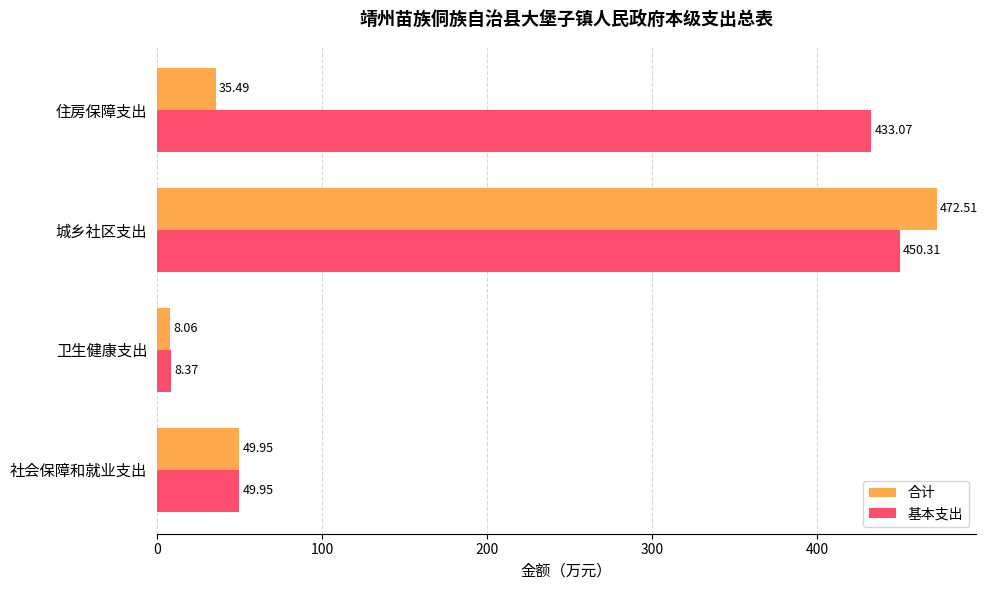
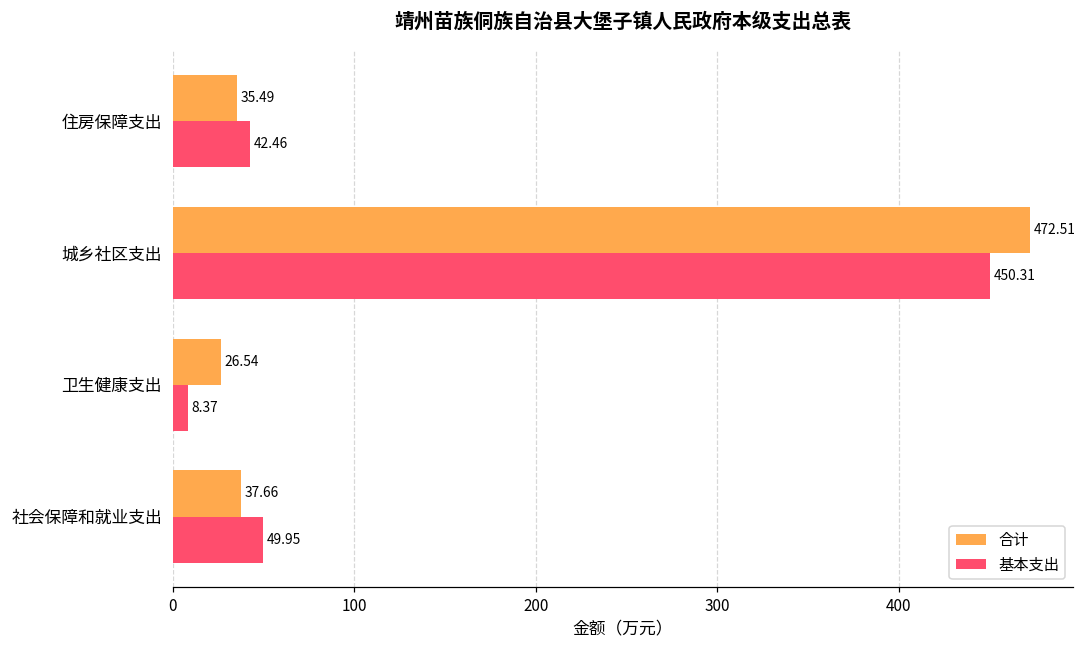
基本支出, 住房保障支出: 433.07 -> 42.46
合计, 卫生健康支出: 8.06 -> 26.54
合计, 社会保障和就业支出: 49.95 -> 37.66
